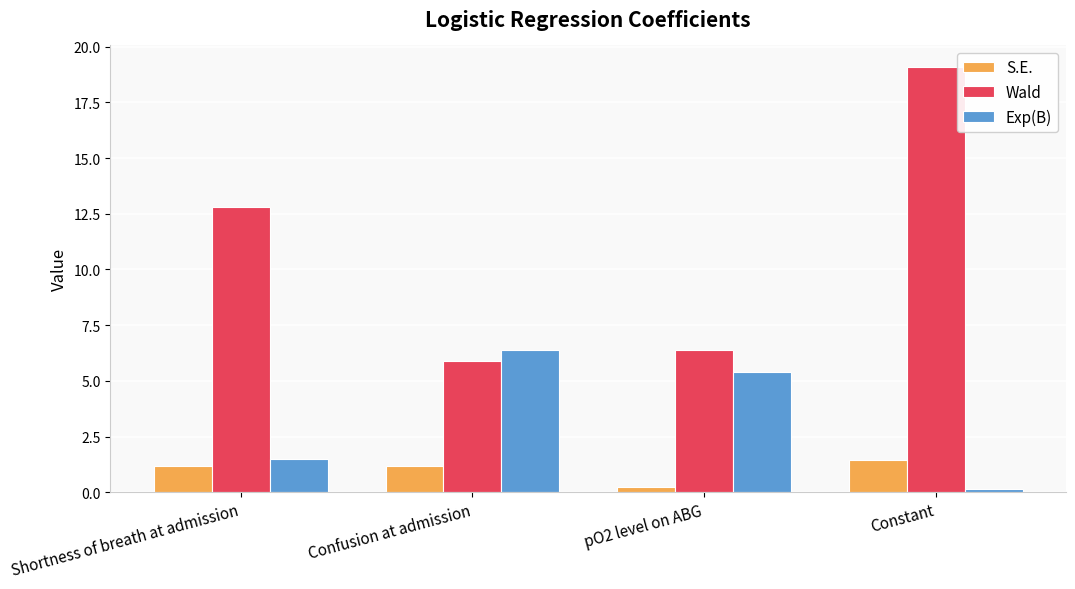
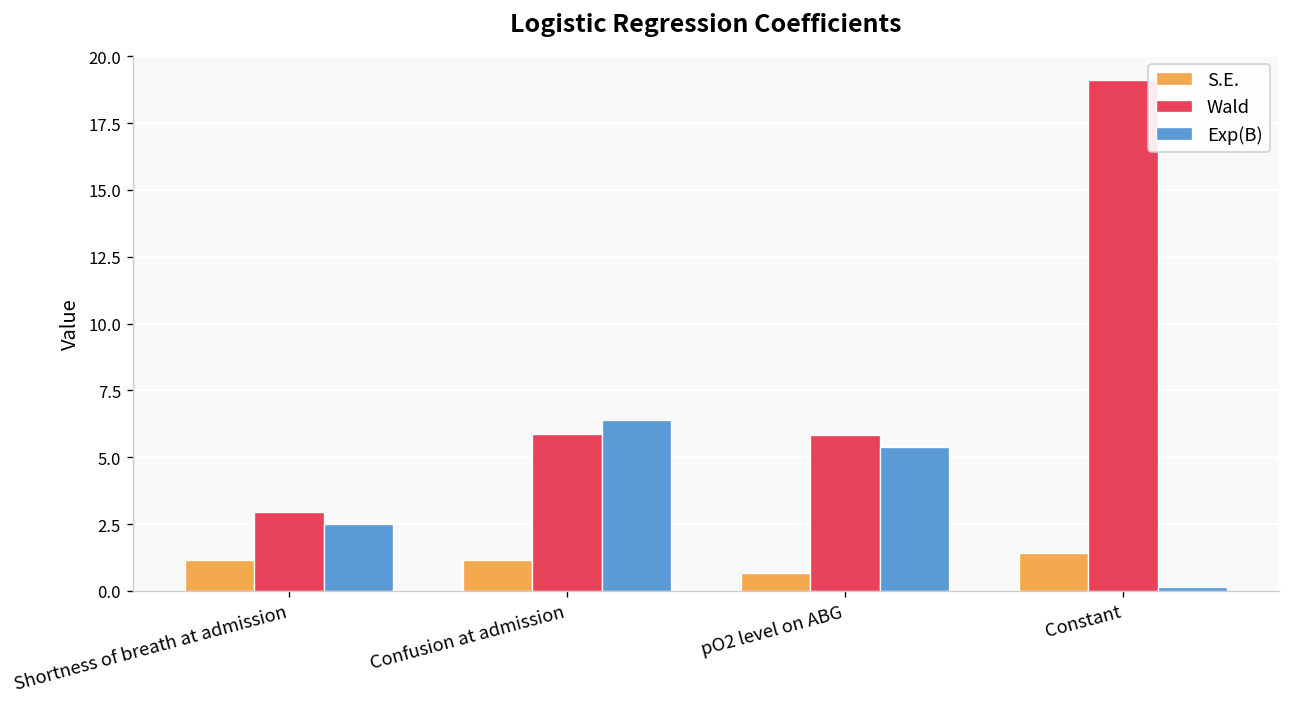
Wald, Shortness of breath at admission: 12.8 -> 3.0
Exp(B), Shortness of breath at admission: 1.5 -> 2.5
S.E., pO2 level on ABG: 0.2 -> 0.7
Wald, pO2 level on ABG: 6.4 -> 5.8
